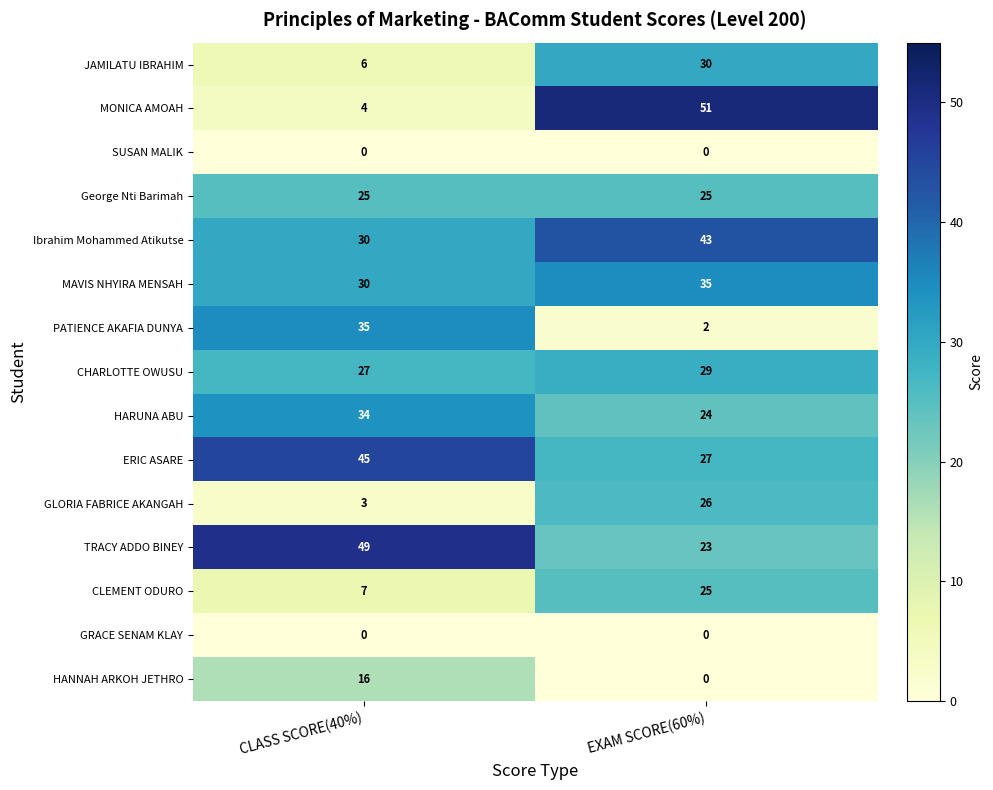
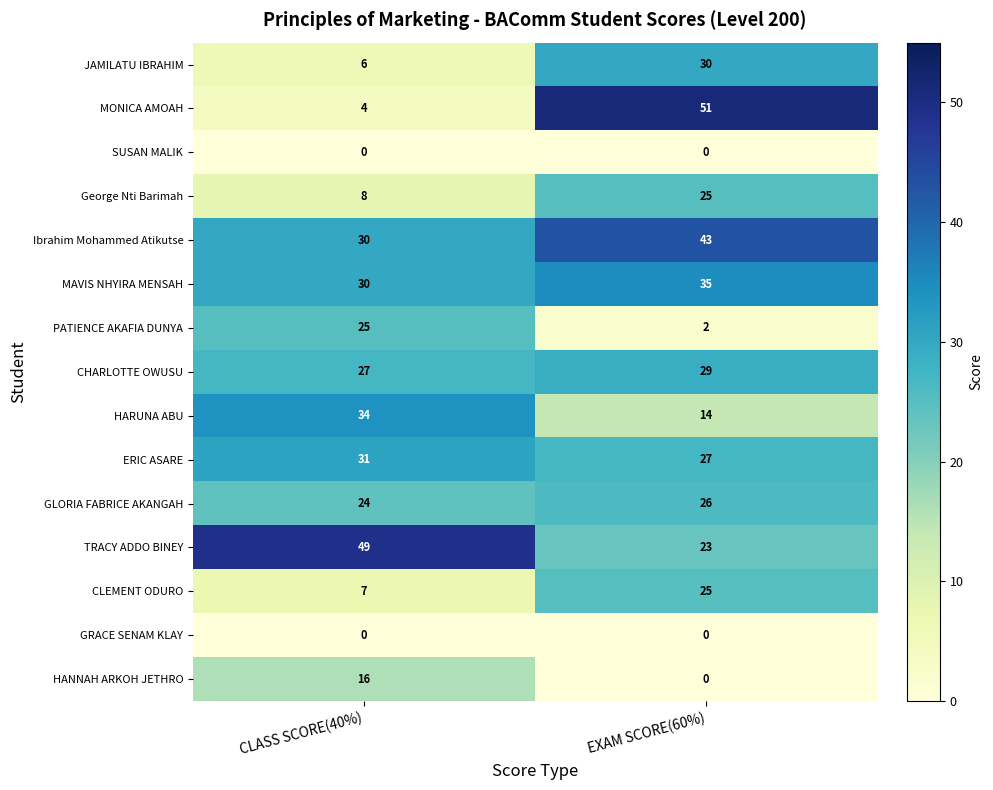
George Nti Barimah, CLASS SCORE(40%): 25 -> 8
PATIENCE AKAFIA DUNYA, CLASS SCORE(40%): 35 -> 25
HARUNA ABU, EXAM SCORE(60%): 24 -> 14
ERIC ASARE, CLASS SCORE(40%): 45 -> 31
GLORIA FABRICE AKANGAH, CLASS SCORE(40%): 3 -> 24
